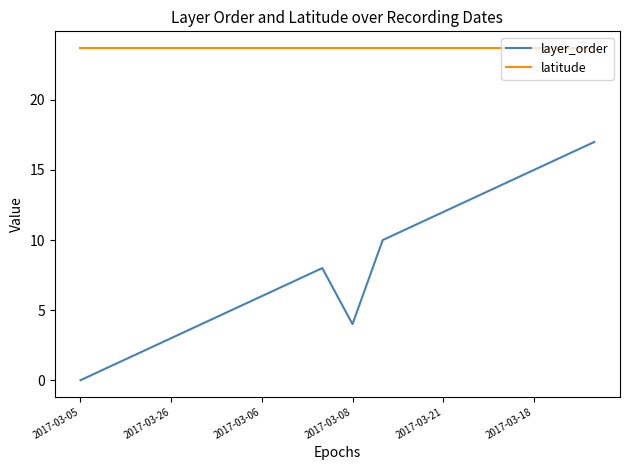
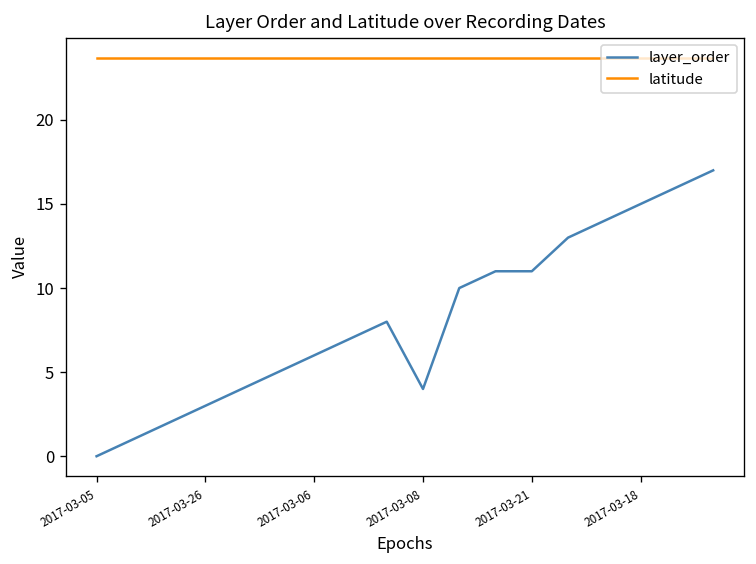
layer_order, 2017-03-21: 12 -> 11
